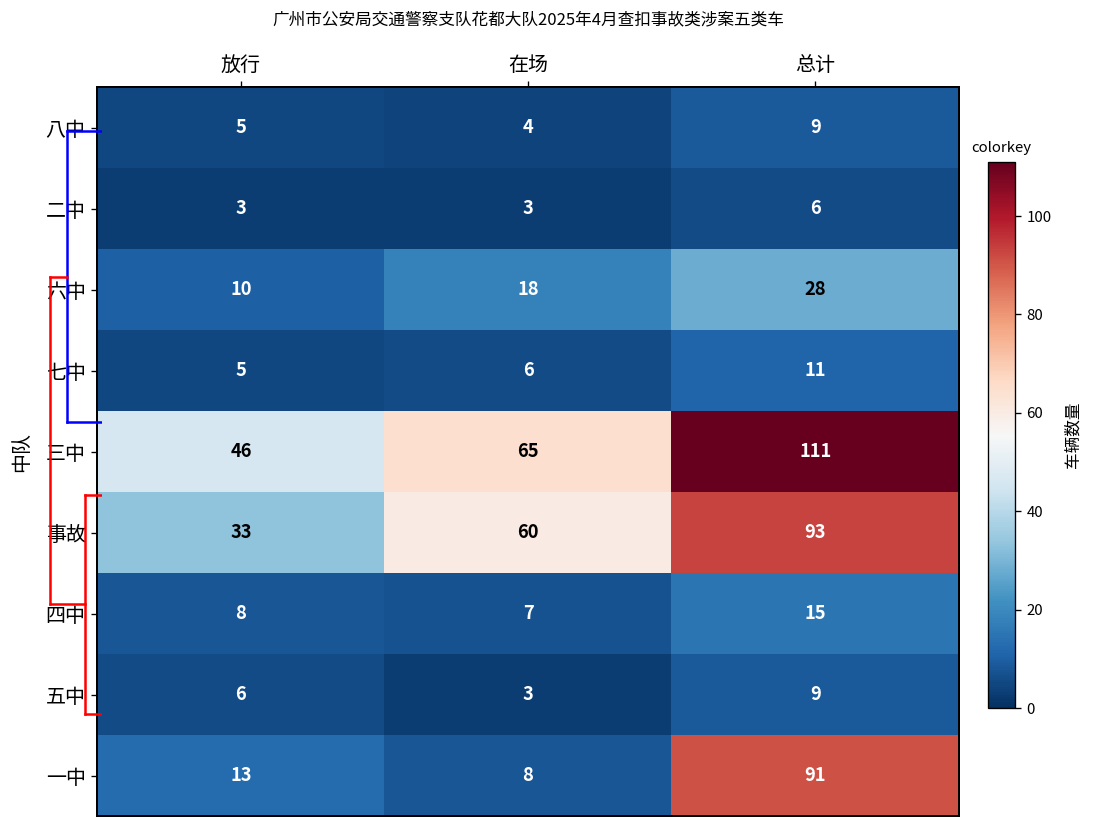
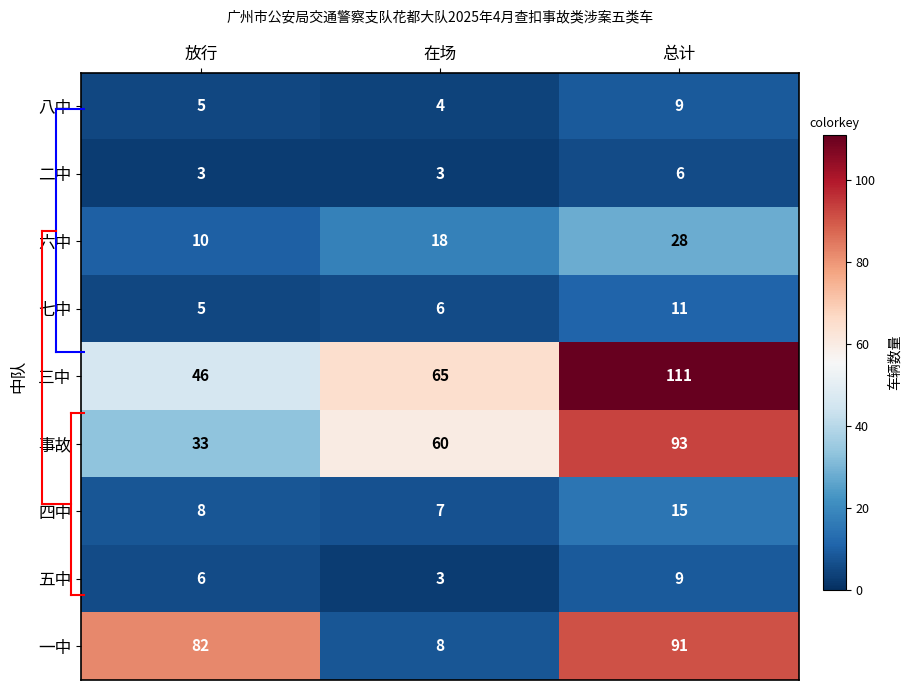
广州市公安局交通警察支队花都大队2025年4月查扣事故类涉案五类车, 一中, 放行: 13 -> 82
